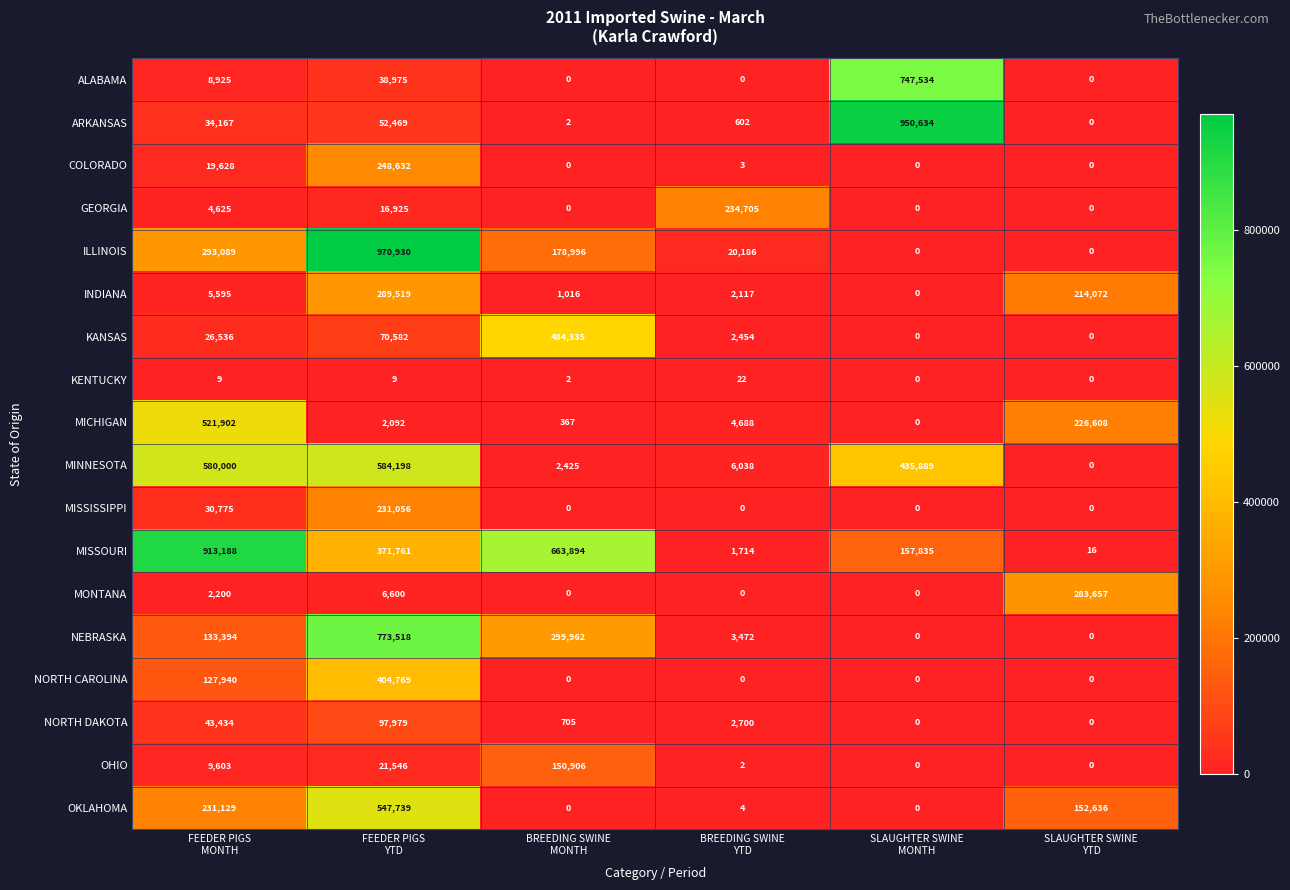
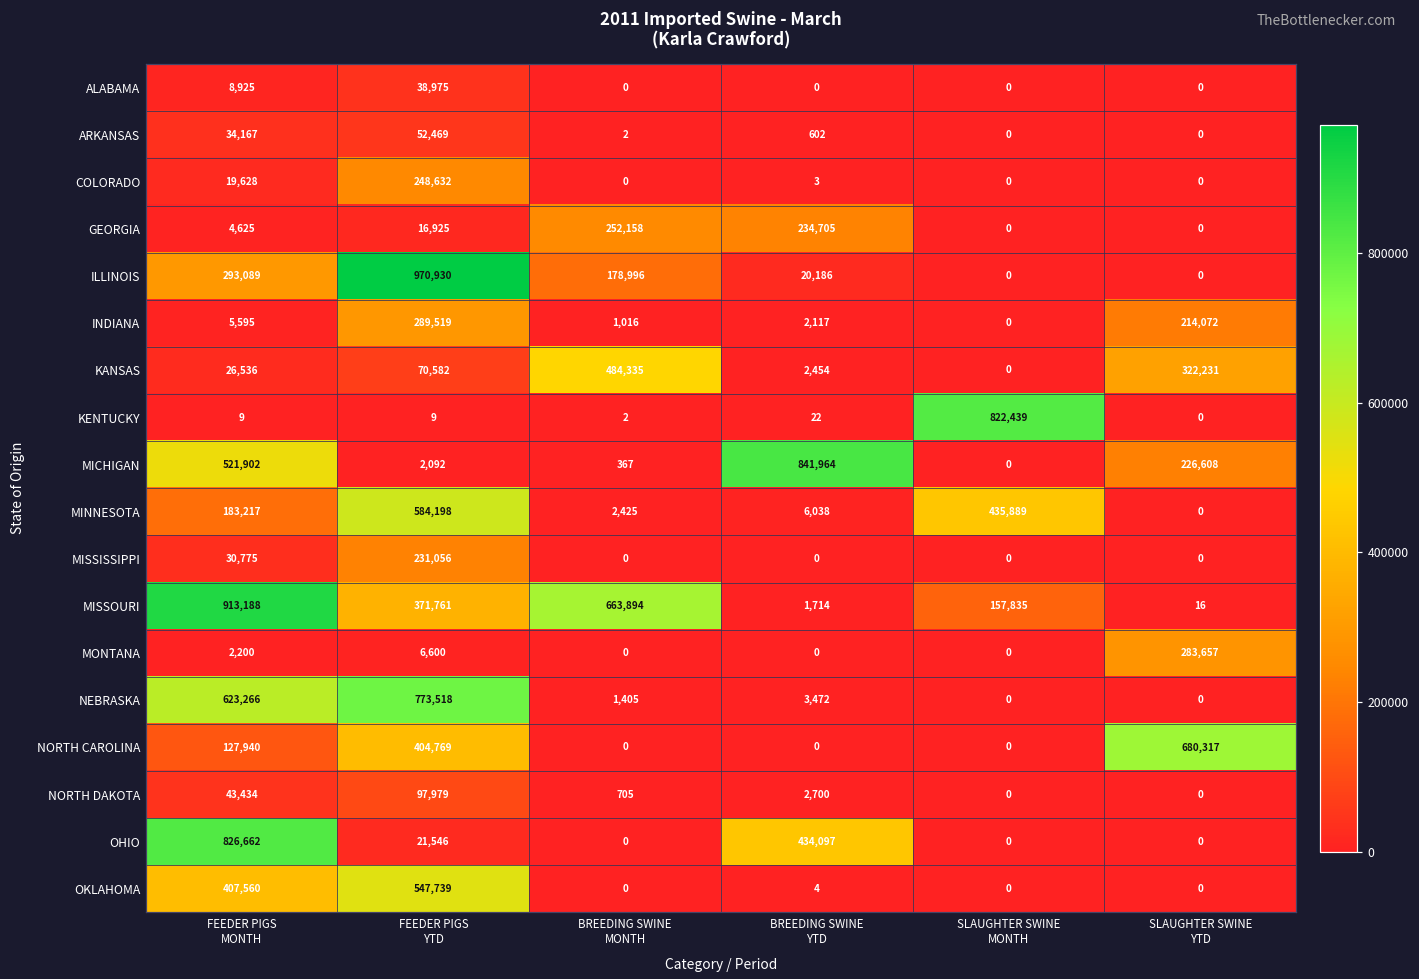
ALABAMA, SLAUGHTER SWINE MONTH: 747,534 -> 0
ARKANSAS, SLAUGHTER SWINE MONTH: 950,634 -> 0
GEORGIA, BREEDING SWINE MONTH: 0 -> 252,158
KANSAS, SLAUGHTER SWINE YTD: 0 -> 322,231
KENTUCKY, SLAUGHTER SWINE MONTH: 0 -> 822,439
MICHIGAN, BREEDING SWINE YTD: 4,688 -> 841,964
MINNESOTA, FEEDER PIGS MONTH: 580,000 -> 183,217
NEBRASKA, FEEDER PIGS MONTH: 133,394 -> 623,266
NEBRASKA, BREEDING SWINE MONTH: 299,962 -> 1,405
NORTH CAROLINA, SLAUGHTER SWINE YTD: 0 -> 680,317
OHIO, FEEDER PIGS MONTH: 9,603 -> 826,662
OHIO, BREEDING SWINE MONTH: 150,906 -> 0
OHIO, BREEDING SWINE YTD: 2 -> 434,097
OKLAHOMA, FEEDER PIGS MONTH: 231,129 -> 407,560
OKLAHOMA, SLAUGHTER SWINE YTD: 152,636 -> 0
